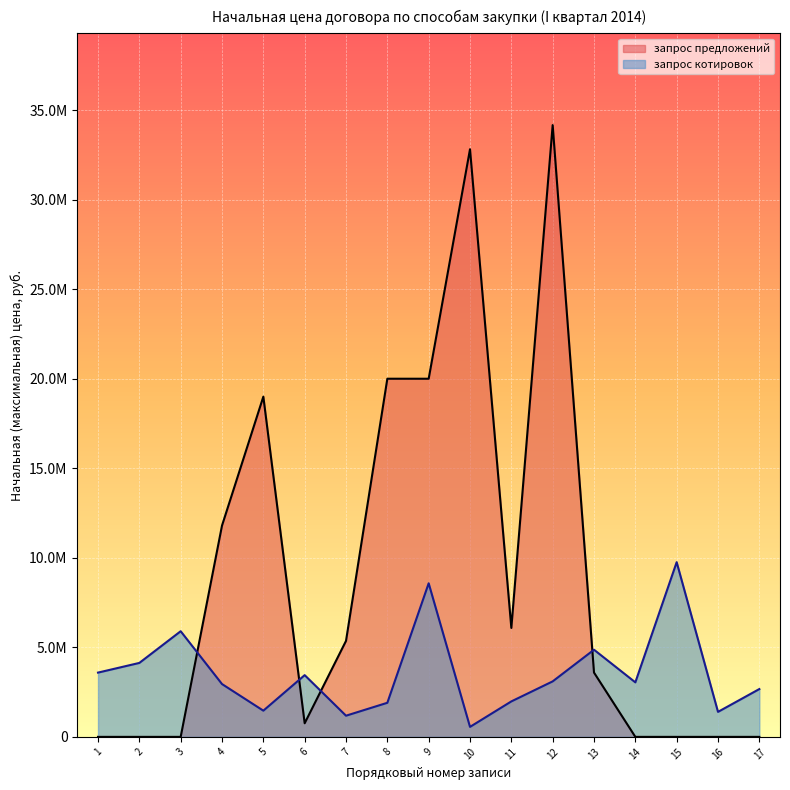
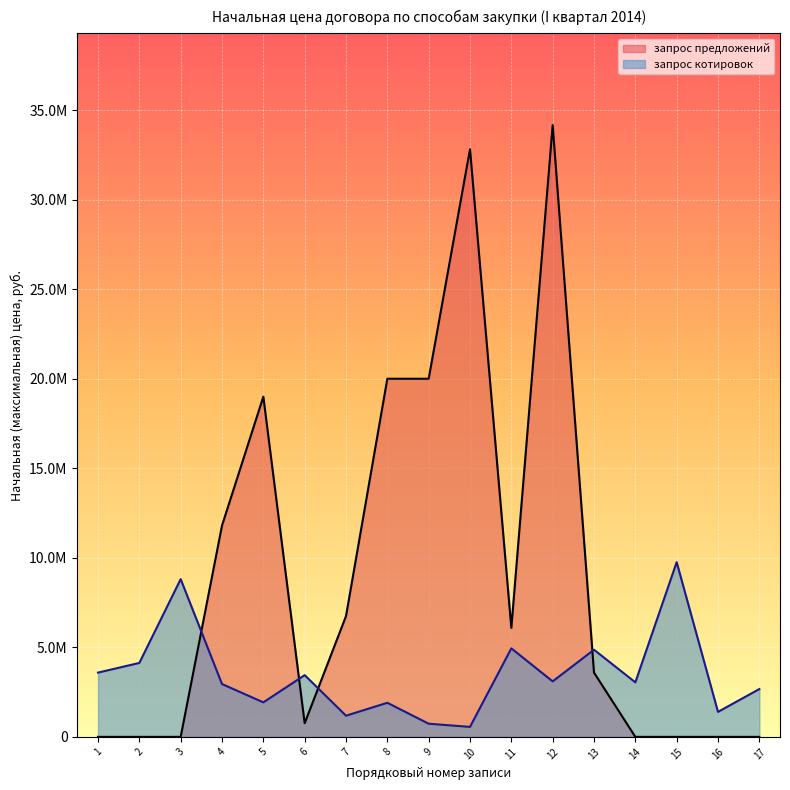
запрос котировок, 3: 5900000 -> 8800000
запрос котировок, 5: 1500000 -> 1900000
запрос предложений, 7: 5400000 -> 6700000
запрос котировок, 9: 8600000 -> 700000
запрос котировок, 11: 2000000 -> 4900000
